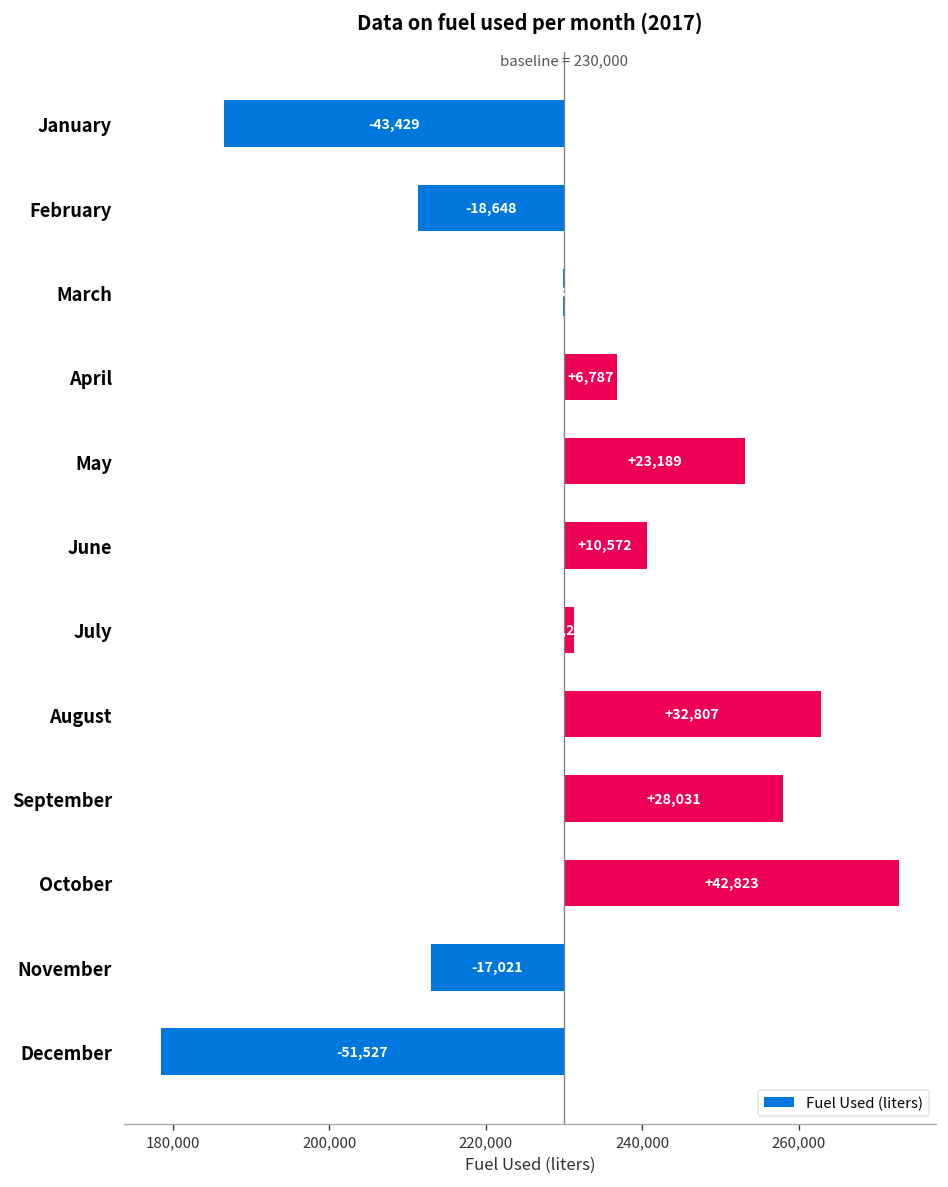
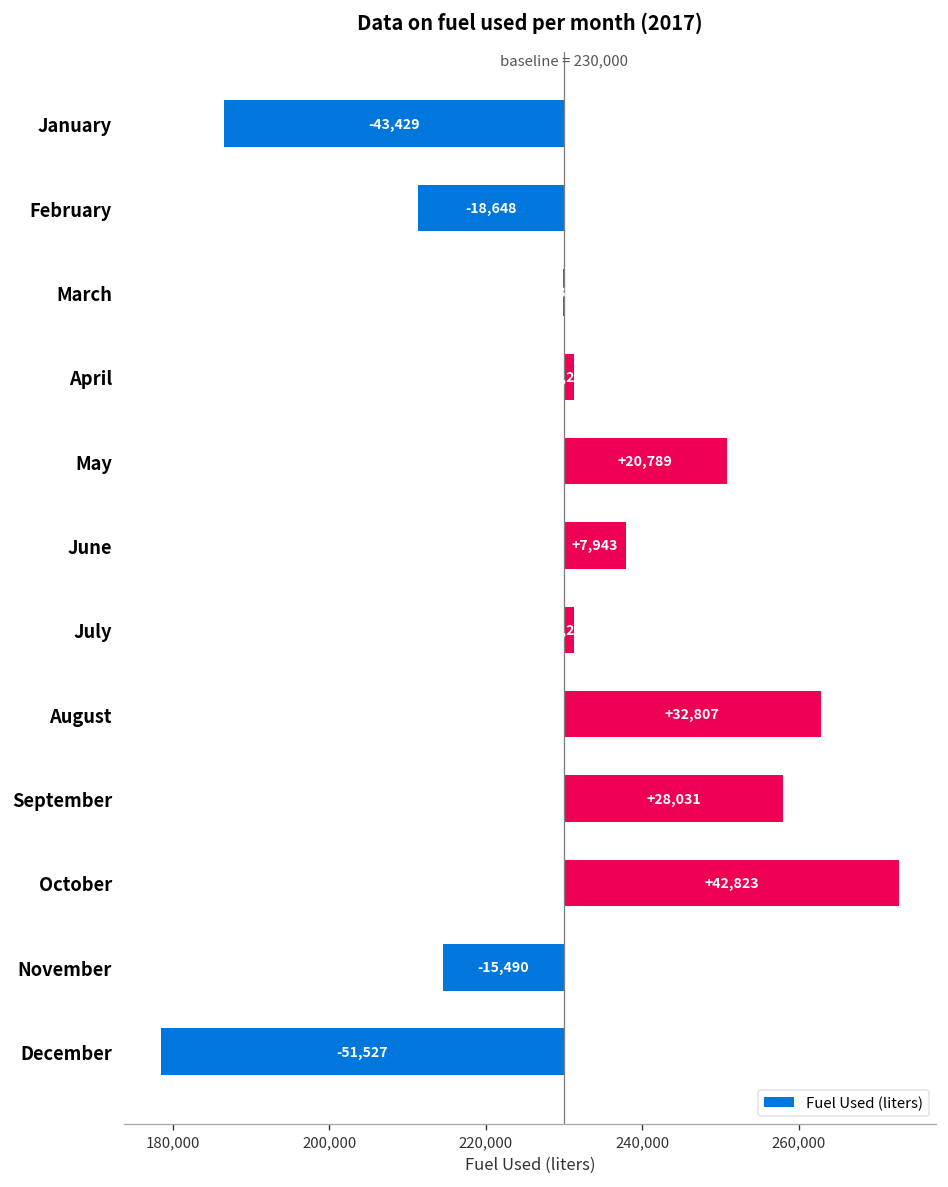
April: 237,000 -> 231,000
May: +23,189 -> +20,789
June: +10,572 -> +7,943
November: -17,021 -> -15,490
